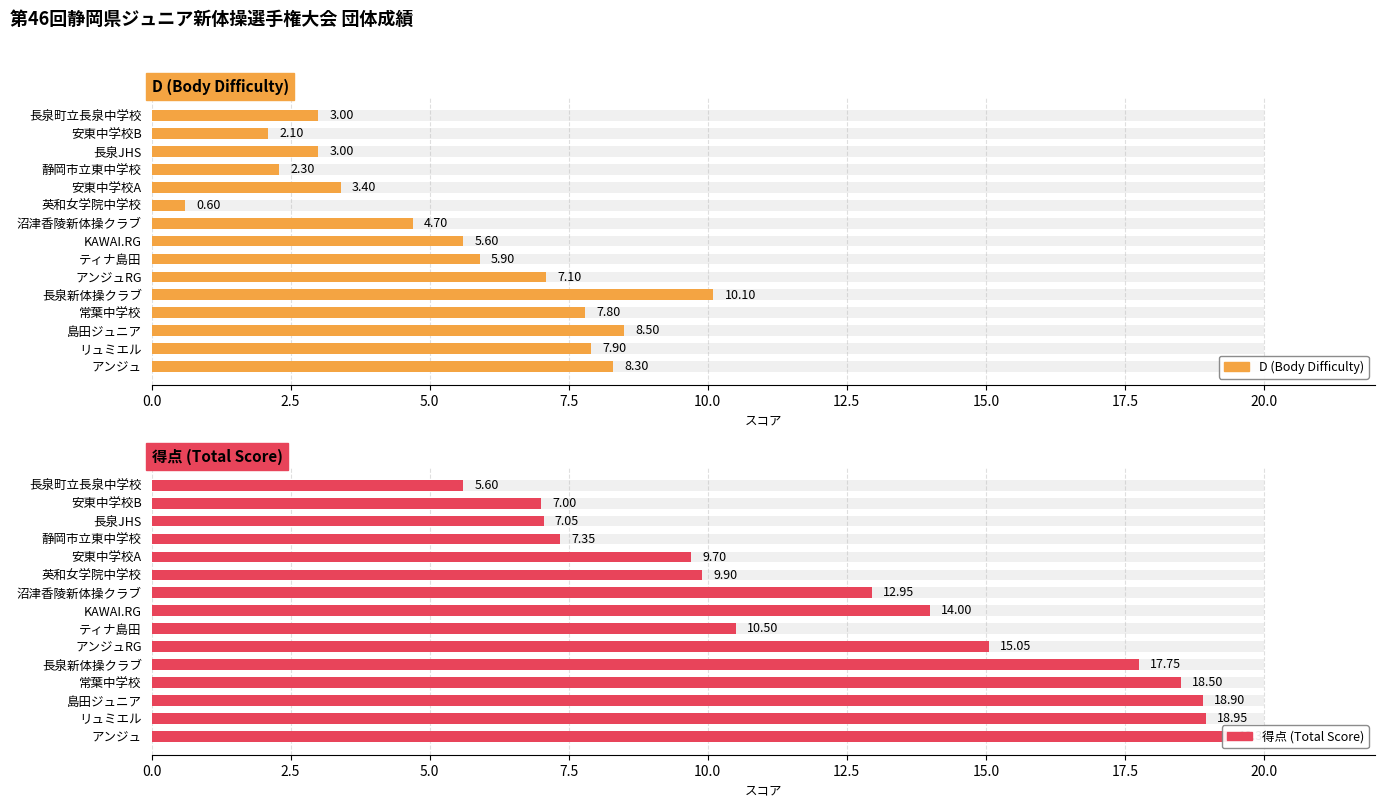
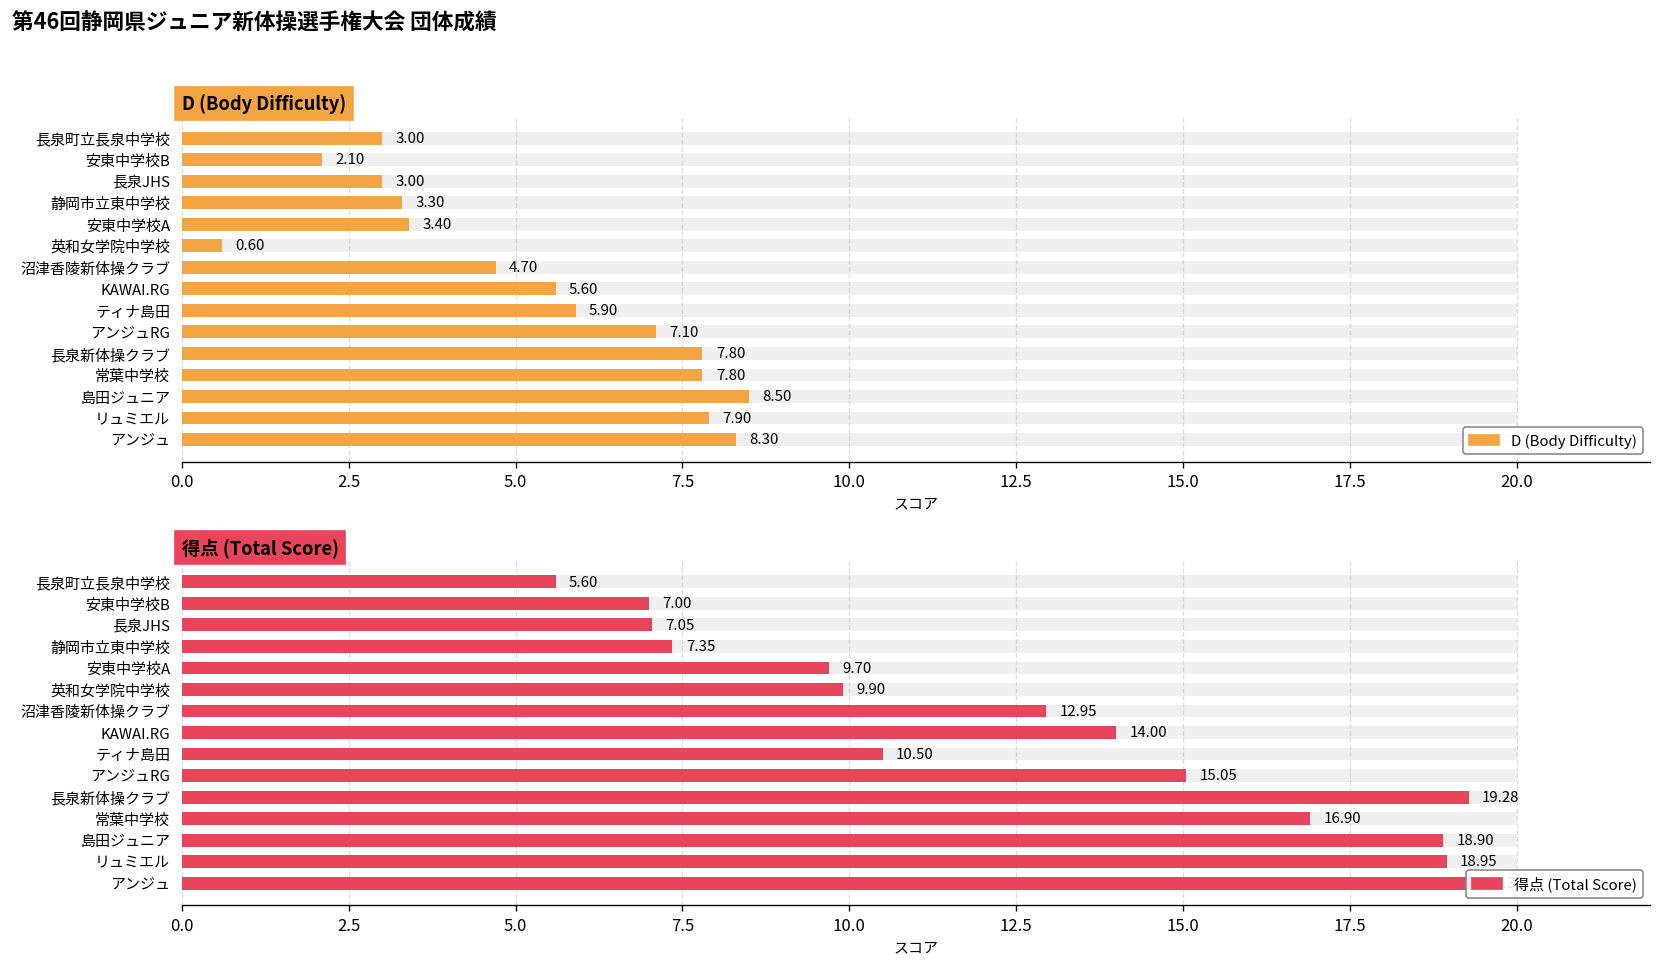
D (Body Difficulty), D (Body Difficulty), 静岡市立東中学校: 2.30 -> 3.30
D (Body Difficulty), D (Body Difficulty), 長泉新体操クラブ: 10.10 -> 7.80
得点 (Total Score), 得点 (Total Score), 長泉新体操クラブ: 17.75 -> 19.28
得点 (Total Score), 得点 (Total Score), 常葉中学校: 18.50 -> 16.90
